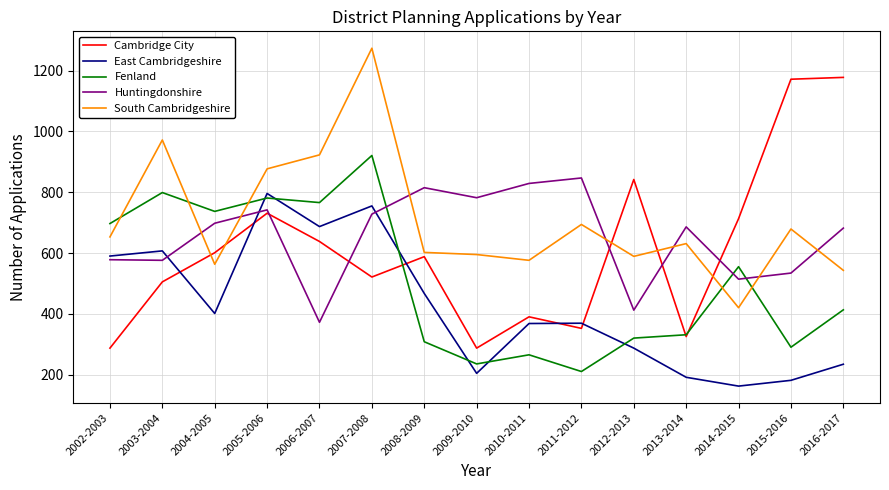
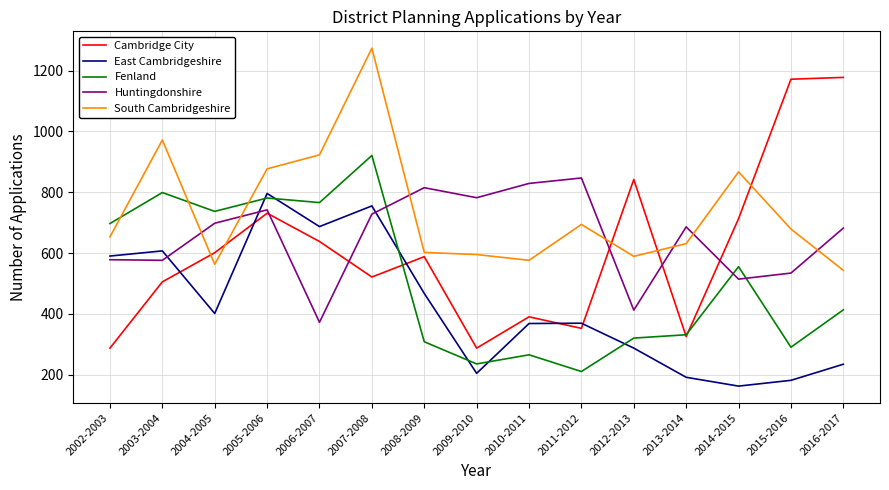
South Cambridgeshire, 2014-2015: 420 -> 870
